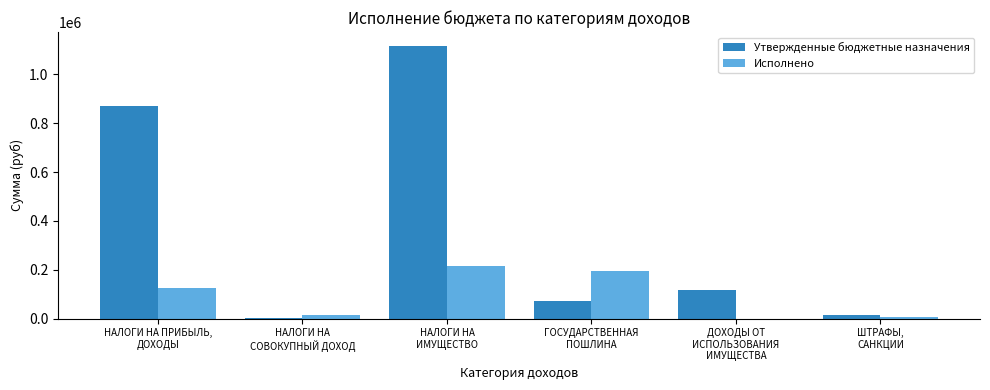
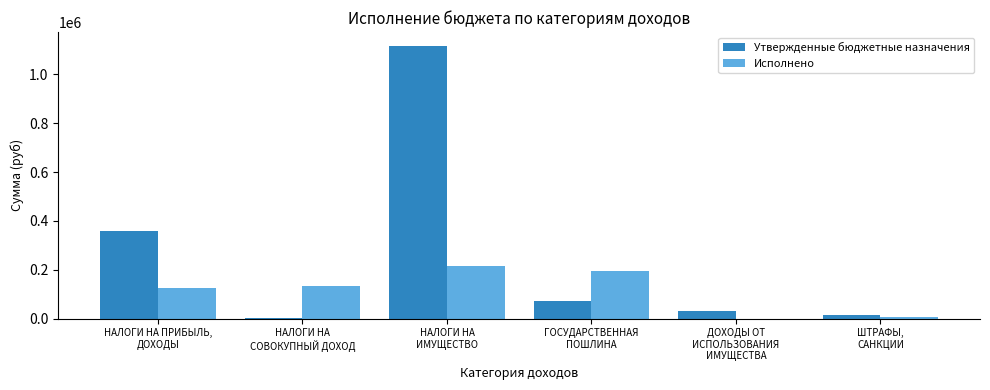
Утвержденные бюджетные назначения, НАЛОГИ НА ПРИБЫЛЬ, ДОХОДЫ: 870000 -> 360000
Исполнено, НАЛОГИ НА СОВОКУПНЫЙ ДОХОД: 10000 -> 130000
Утвержденные бюджетные назначения, ДОХОДЫ ОТ ИСПОЛЬЗОВАНИЯ ИМУЩЕСТВА: 120000 -> 30000
